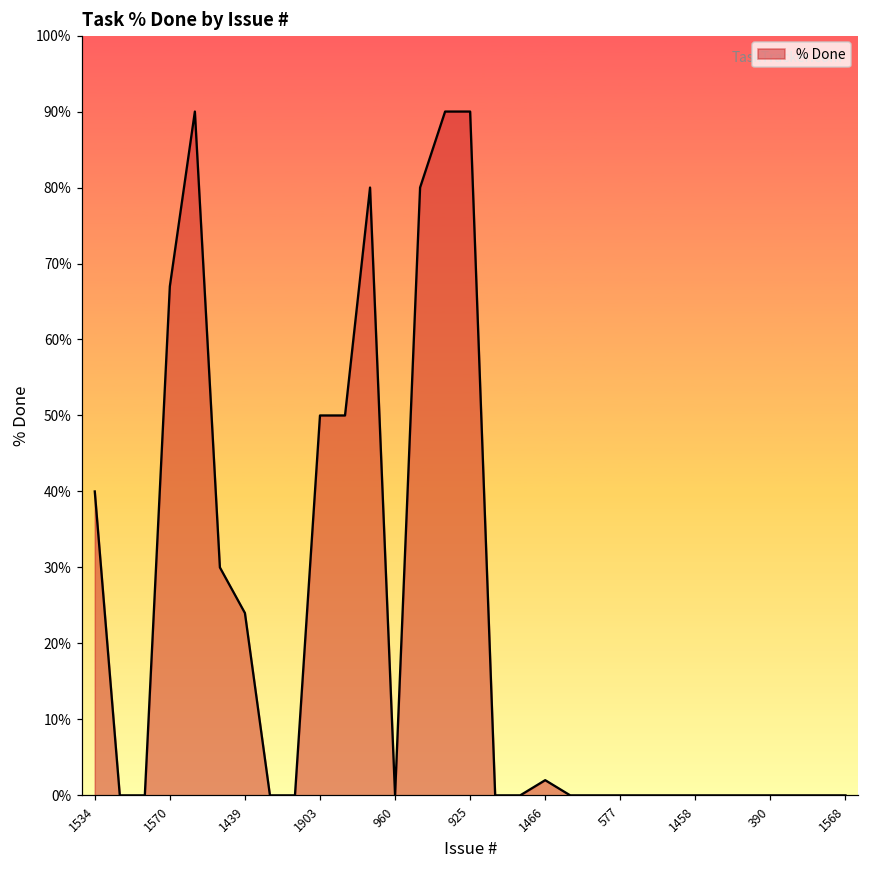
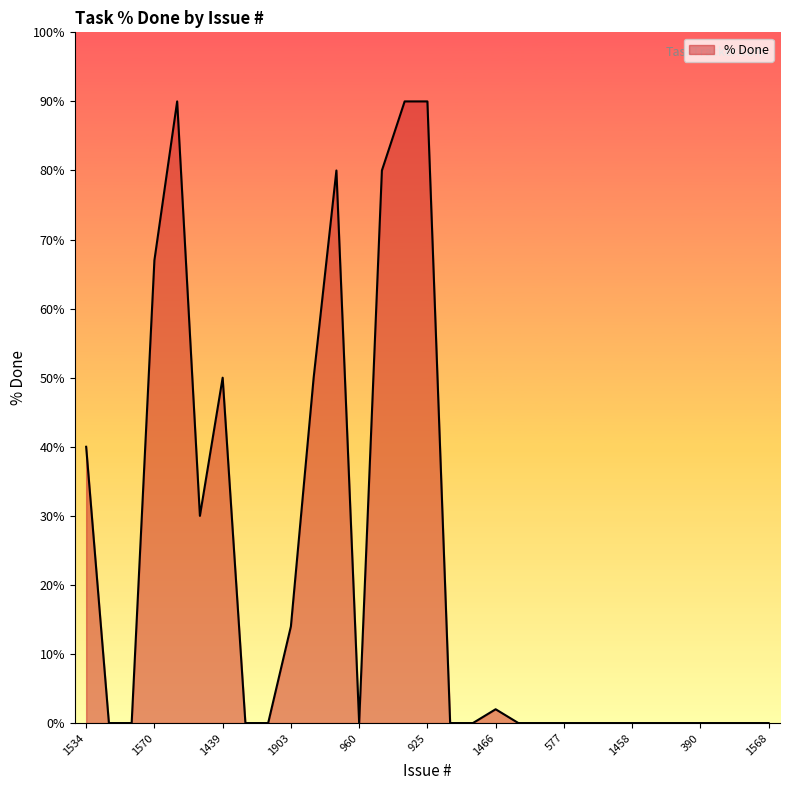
1439: 24% -> 50%
1903: 50% -> 14%
